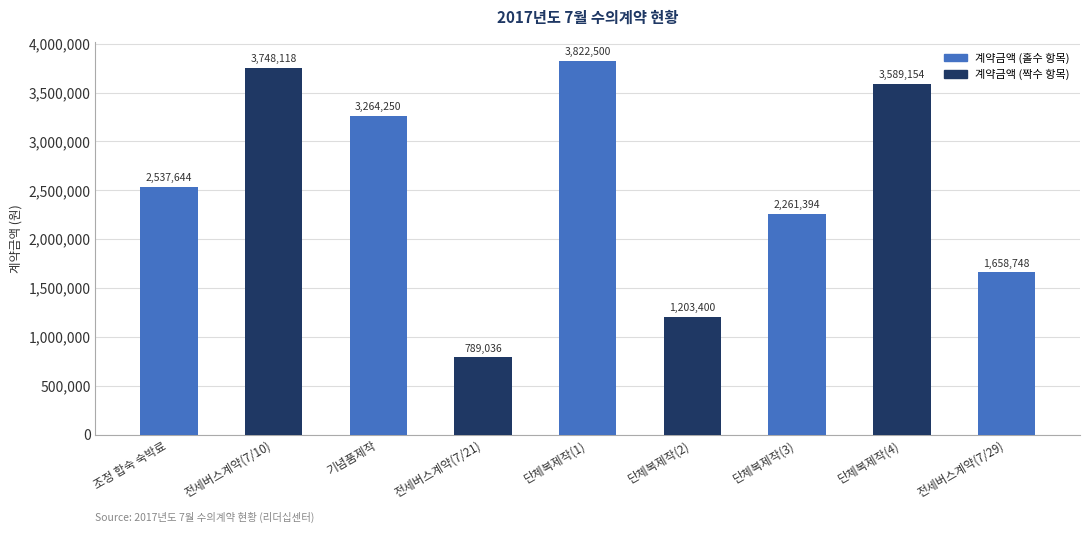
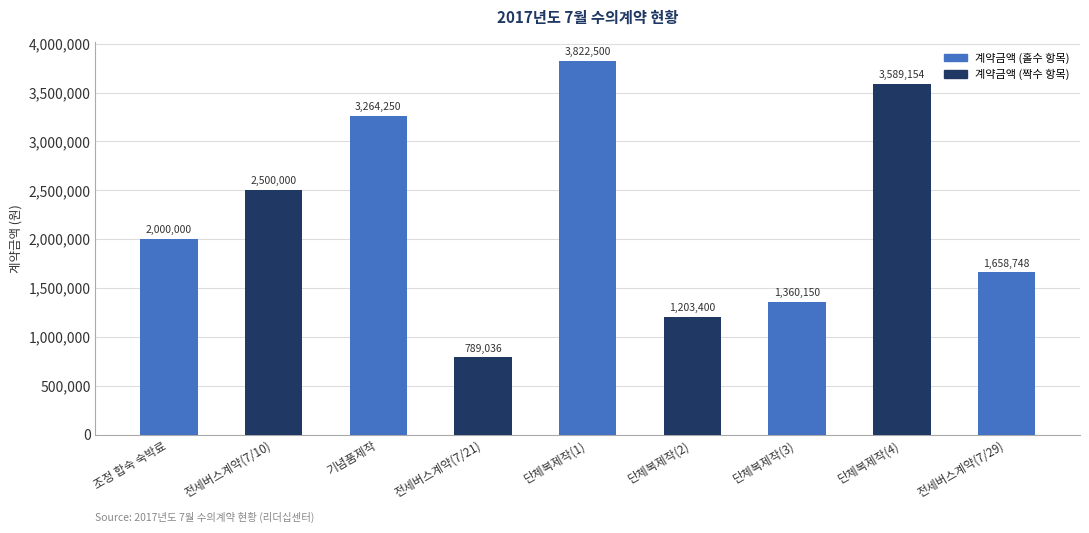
조정 합숙 숙박료: 2,537,644 -> 2,000,000
전세버스계약(7/10): 3,748,118 -> 2,500,000
단체복제작(3): 2,261,394 -> 1,360,150
